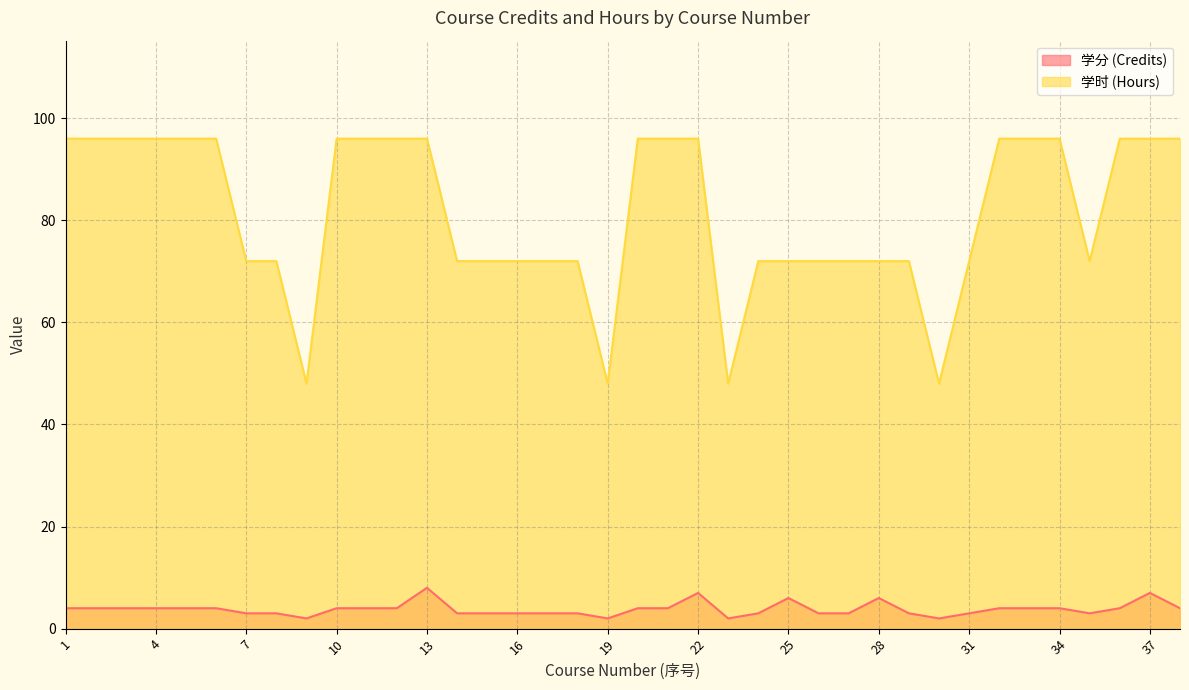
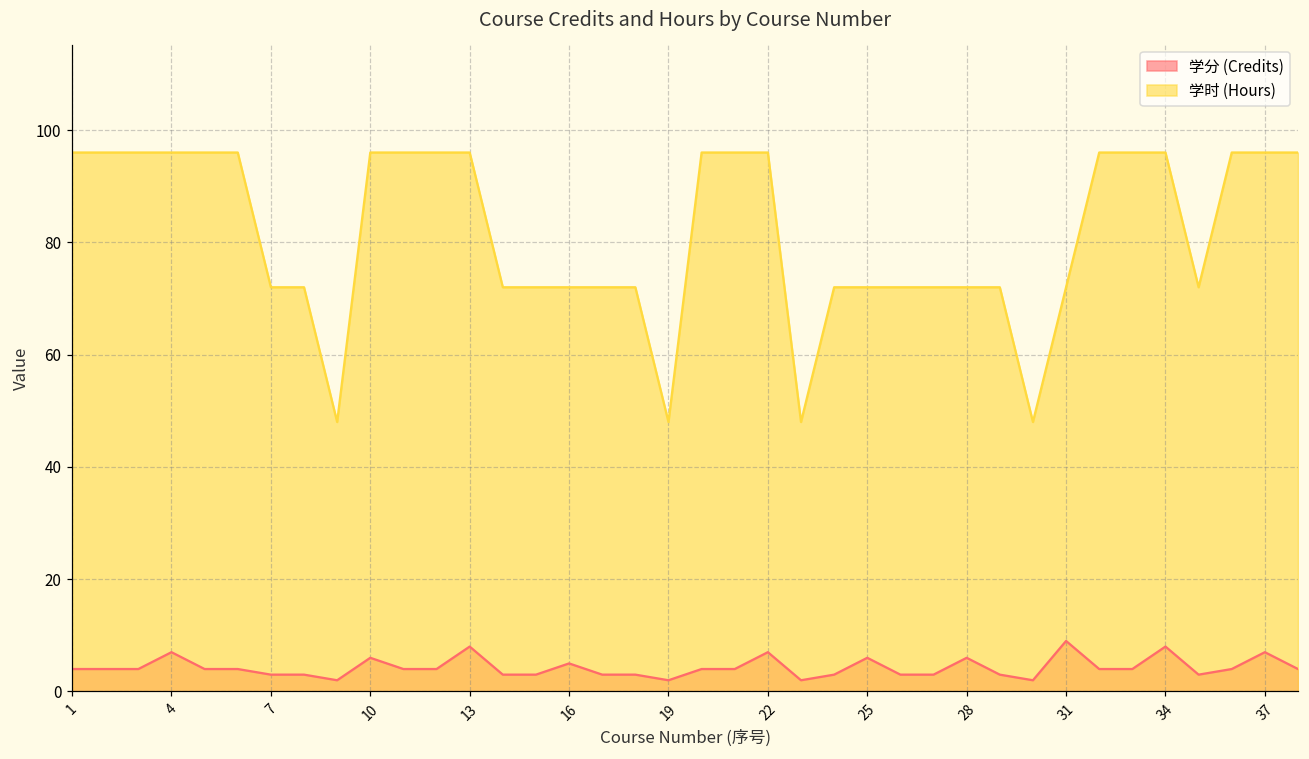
学分 (Credits), 4: 4 -> 7
学分 (Credits), 10: 4 -> 6
学分 (Credits), 16: 3 -> 5
学分 (Credits), 31: 3 -> 9
学分 (Credits), 34: 4 -> 8
